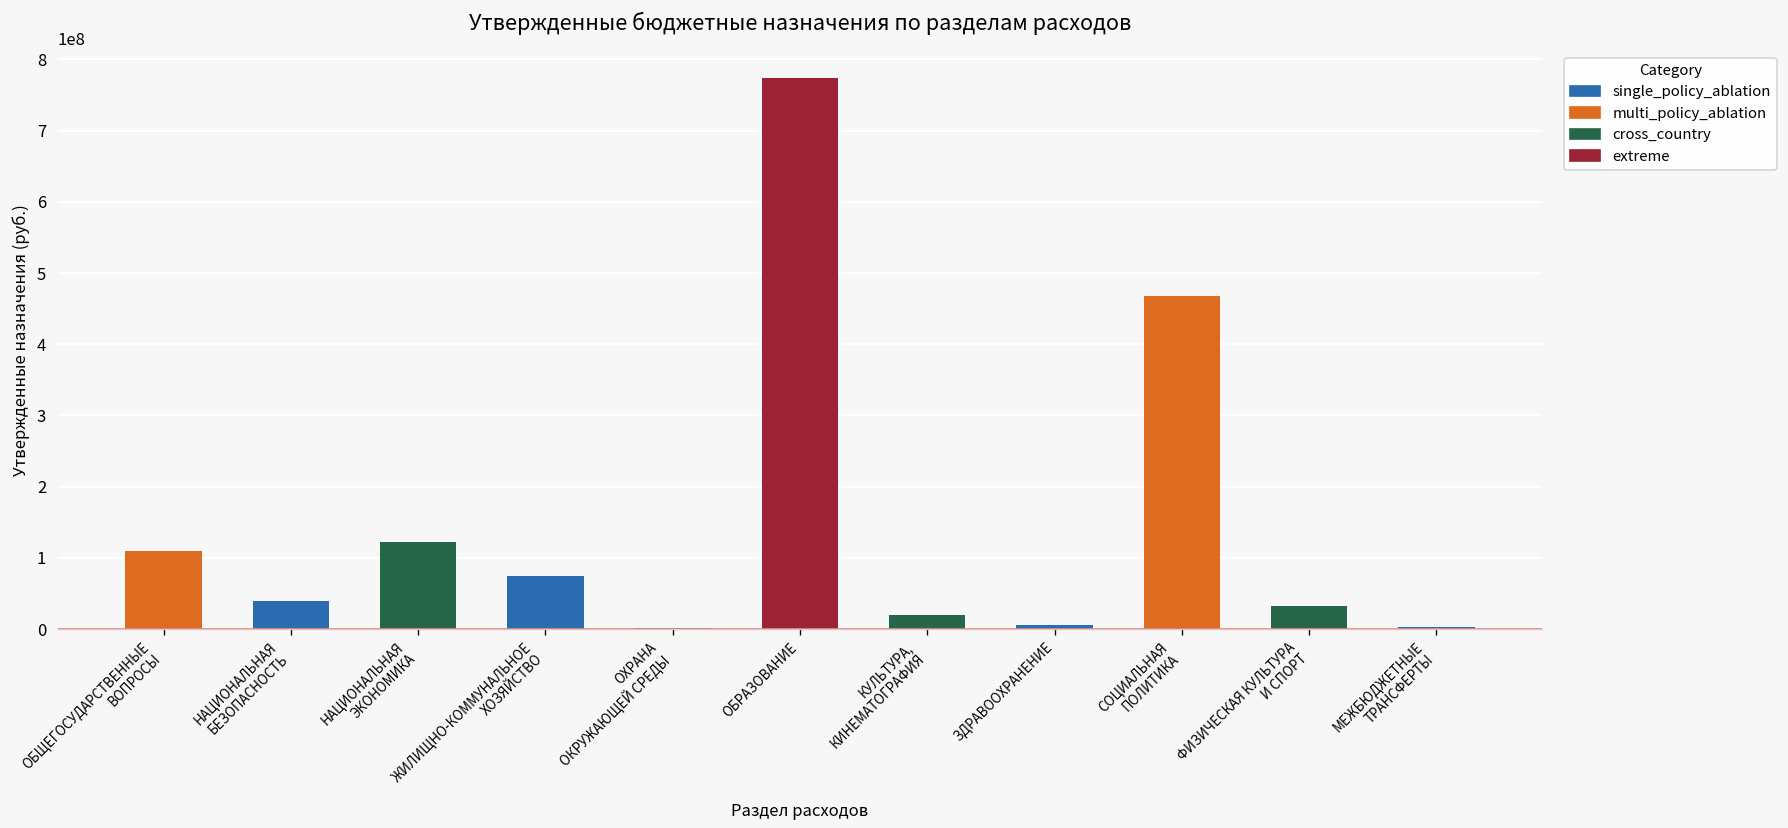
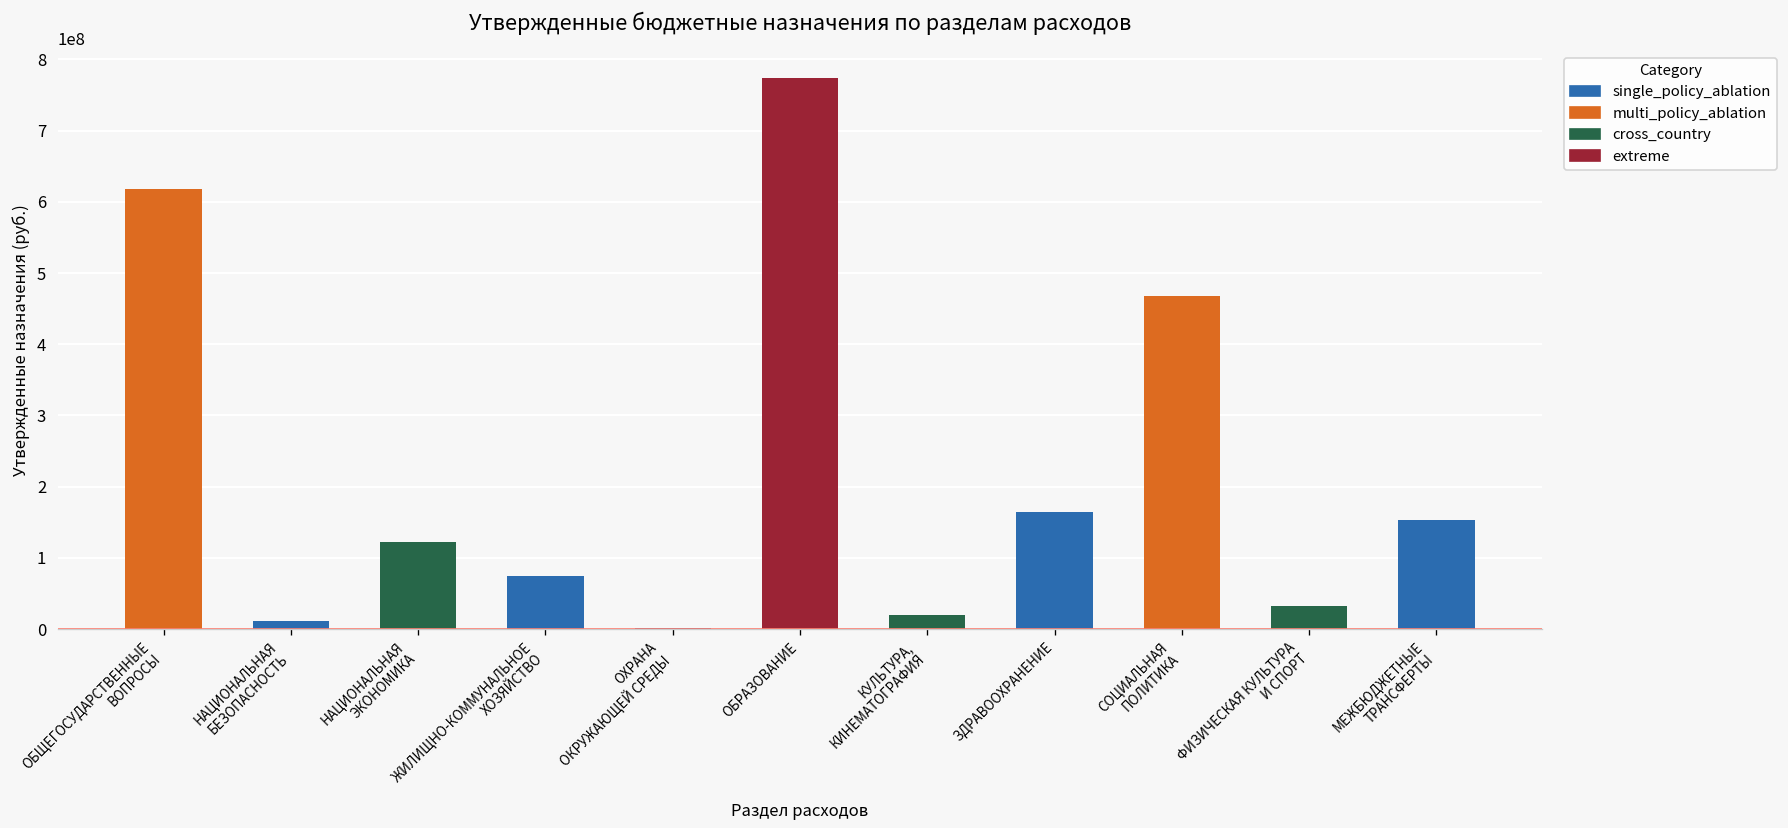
ОБЩЕГОСУДАРСТВЕННЫЕ ВОПРОСЫ: 110000000 -> 620000000
НАЦИОНАЛЬНАЯ БЕЗОПАСНОСТЬ: 40000000 -> 10000000
ЗДРАВООХРАНЕНИЕ: 0 -> 160000000
МЕЖБЮДЖЕТНЫЕ ТРАНСФЕРТЫ: 0 -> 150000000
